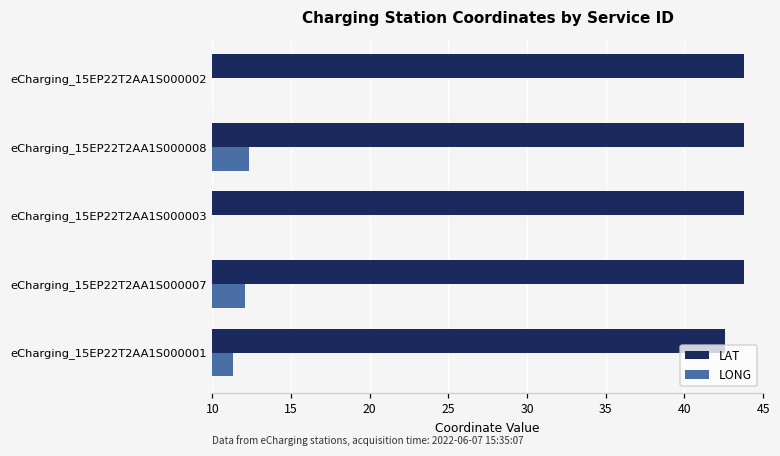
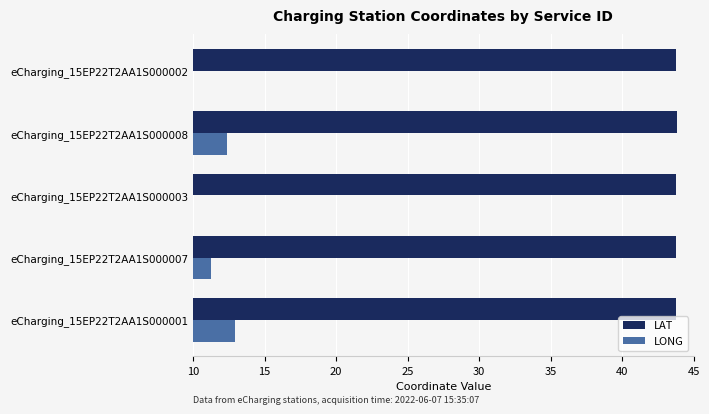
LONG, eCharging_15EP22T2AA1S000007: 12.1 -> 11.3
LAT, eCharging_15EP22T2AA1S000001: 42.6 -> 43.7
LONG, eCharging_15EP22T2AA1S000001: 11.3 -> 12.9
